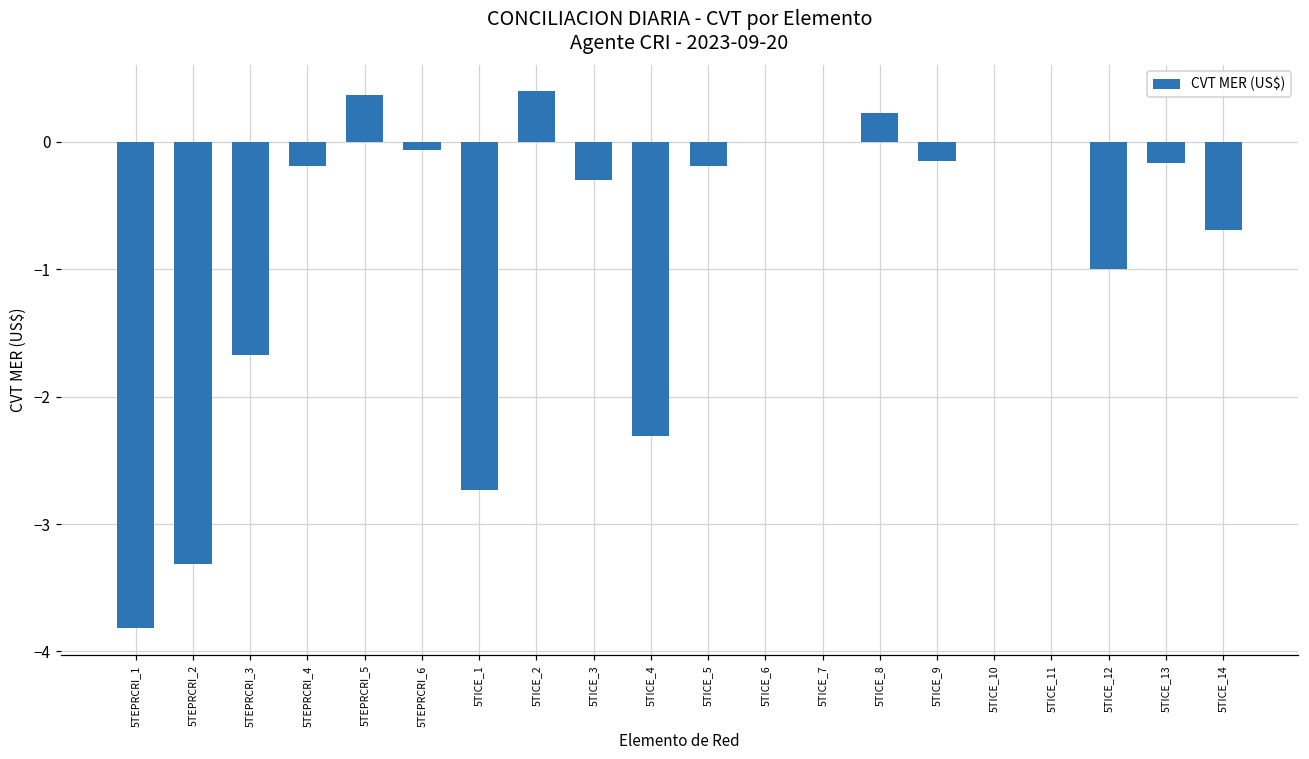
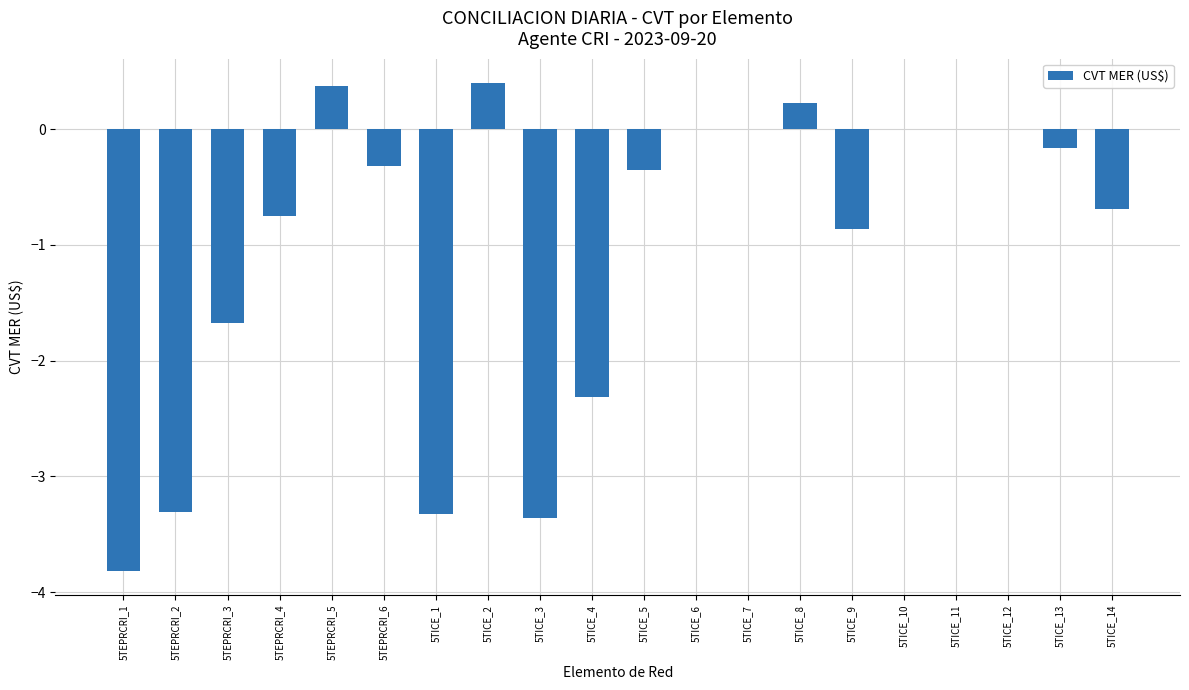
5TEPRCRI_4: -0.19 -> -0.75
5TEPRCRI_6: -0.06 -> -0.32
5TICE_1: -2.73 -> -3.33
5TICE_3: -0.30 -> -3.36
5TICE_5: -0.19 -> -0.35
5TICE_9: -0.15 -> -0.86
5TICE_12: -1 -> 0
